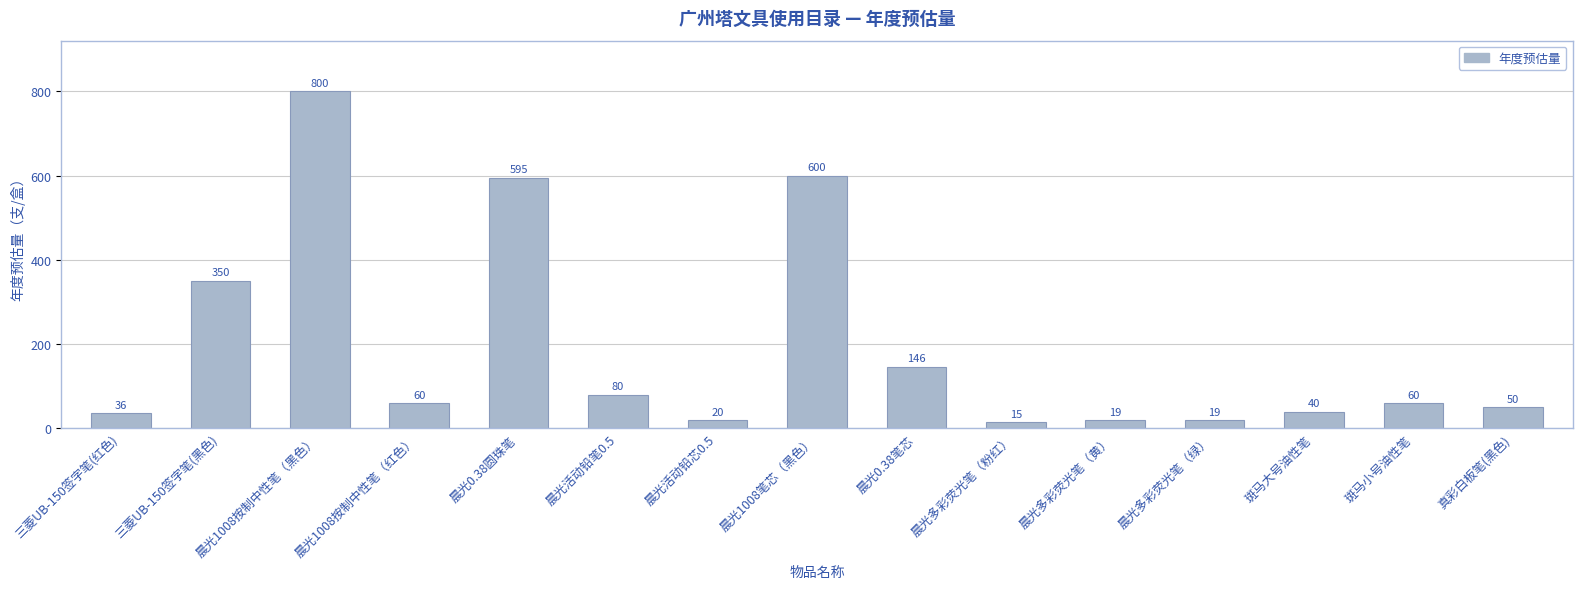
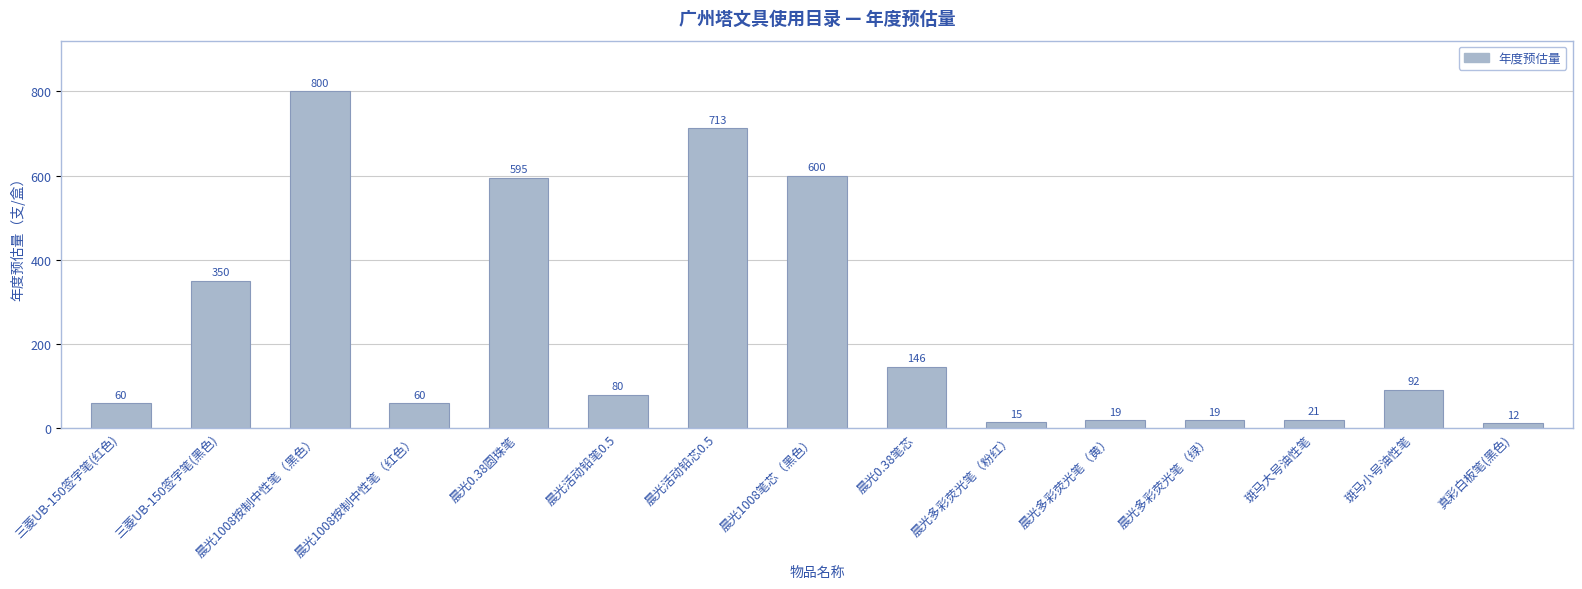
三菱UB-150签字笔(红色): 36 -> 60
晨光活动铅芯0.5: 20 -> 713
斑马大号油性笔: 40 -> 21
斑马小号油性笔: 60 -> 92
真彩白板笔(黑色): 50 -> 12
